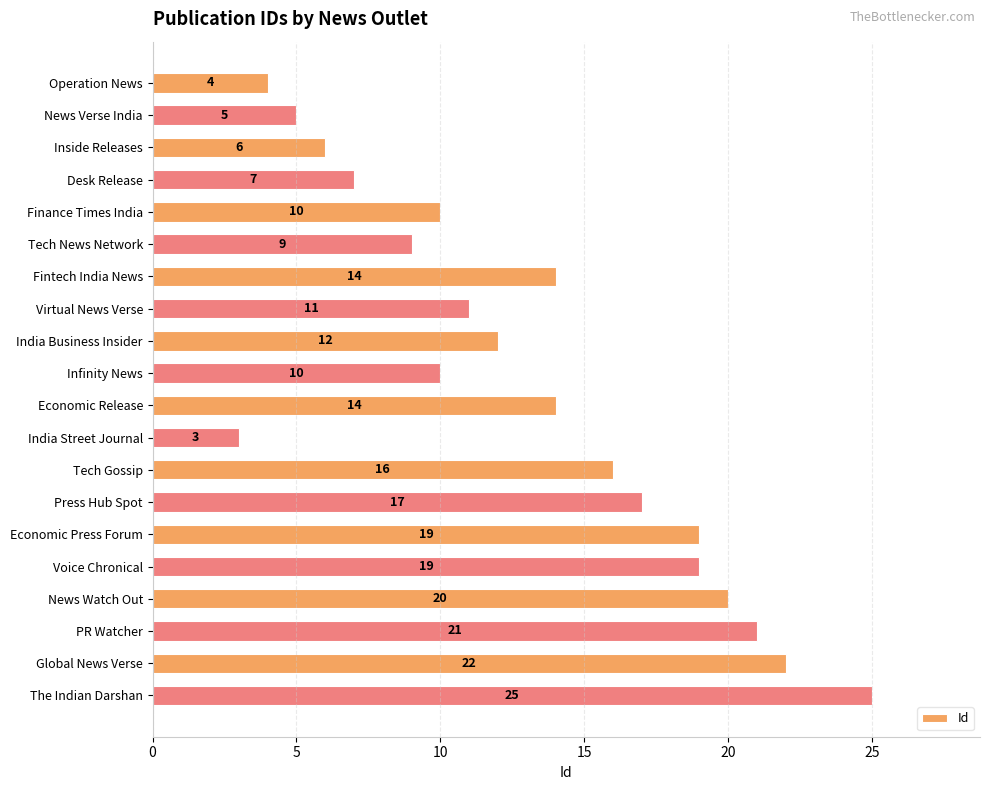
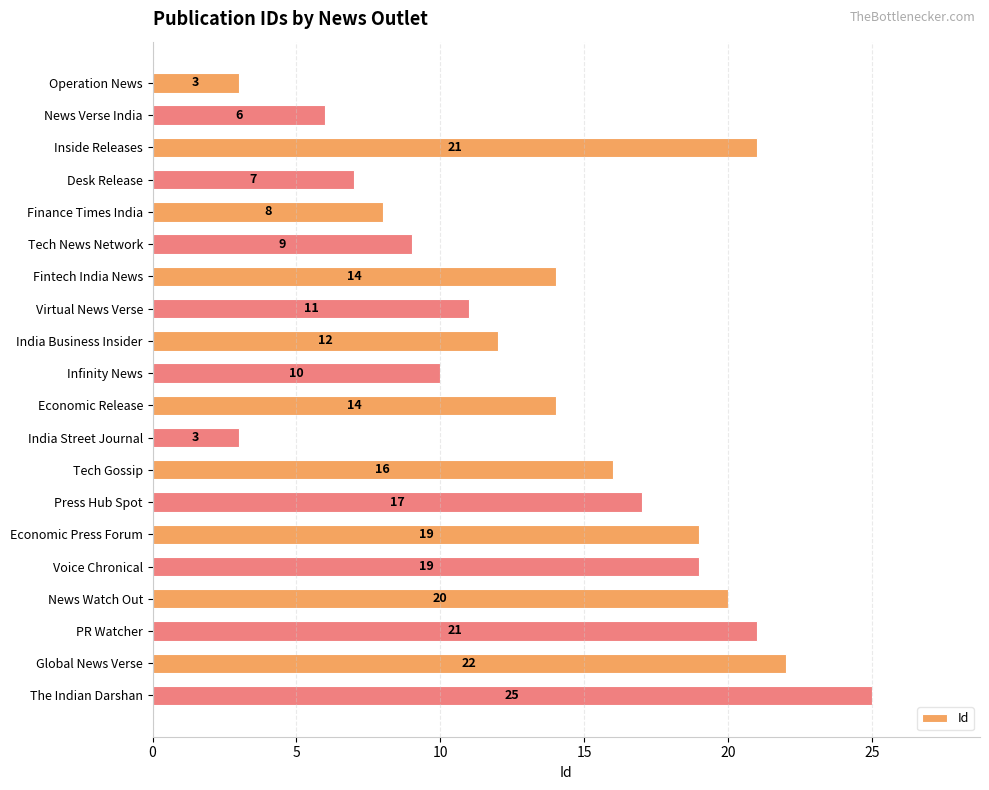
Operation News: 4 -> 3
News Verse India: 5 -> 6
Inside Releases: 6 -> 21
Finance Times India: 10 -> 8
